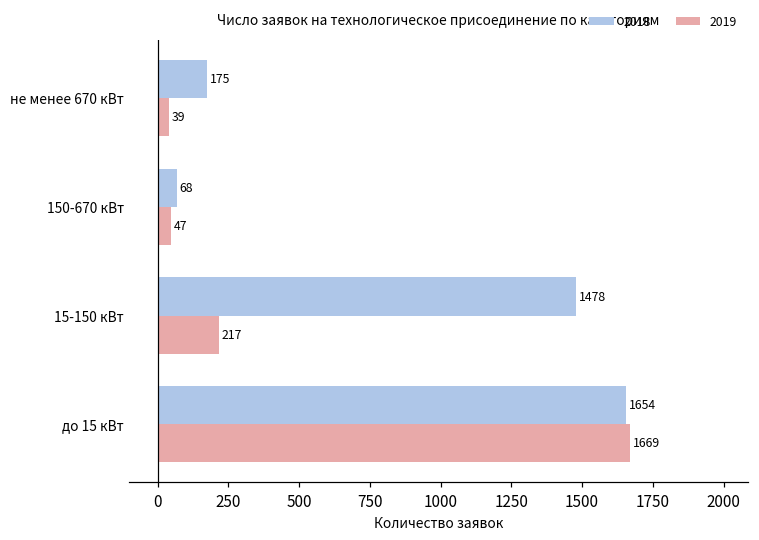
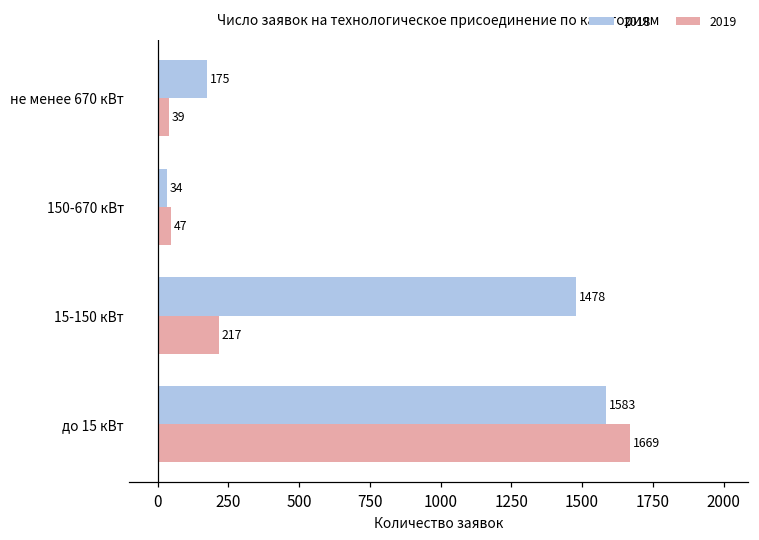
2018, 150-670 кВт: 68 -> 34
2018, до 15 кВт: 1654 -> 1583
